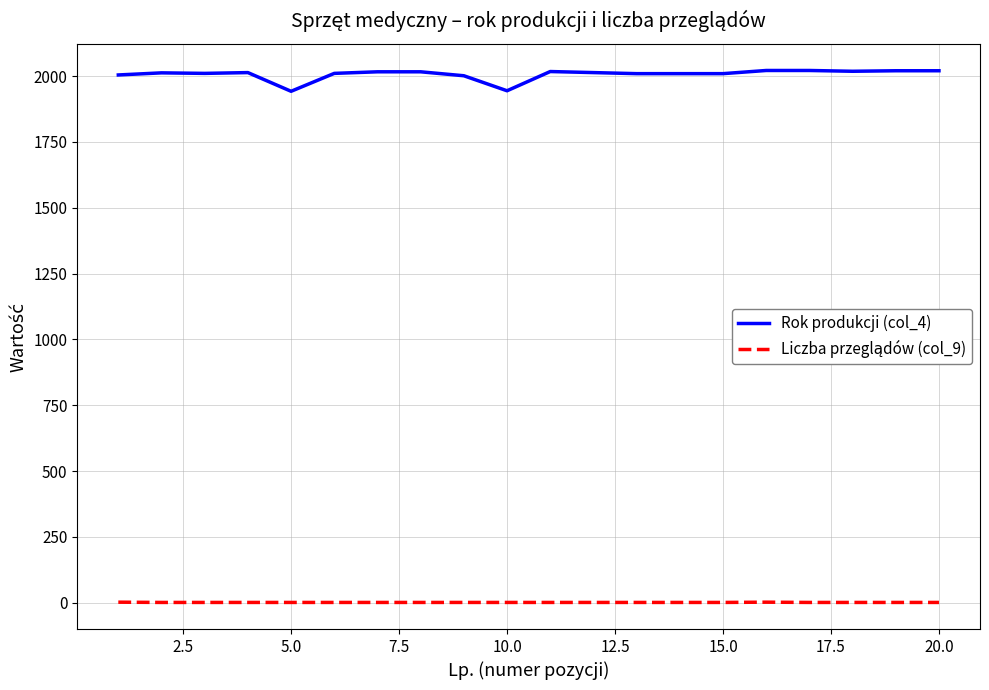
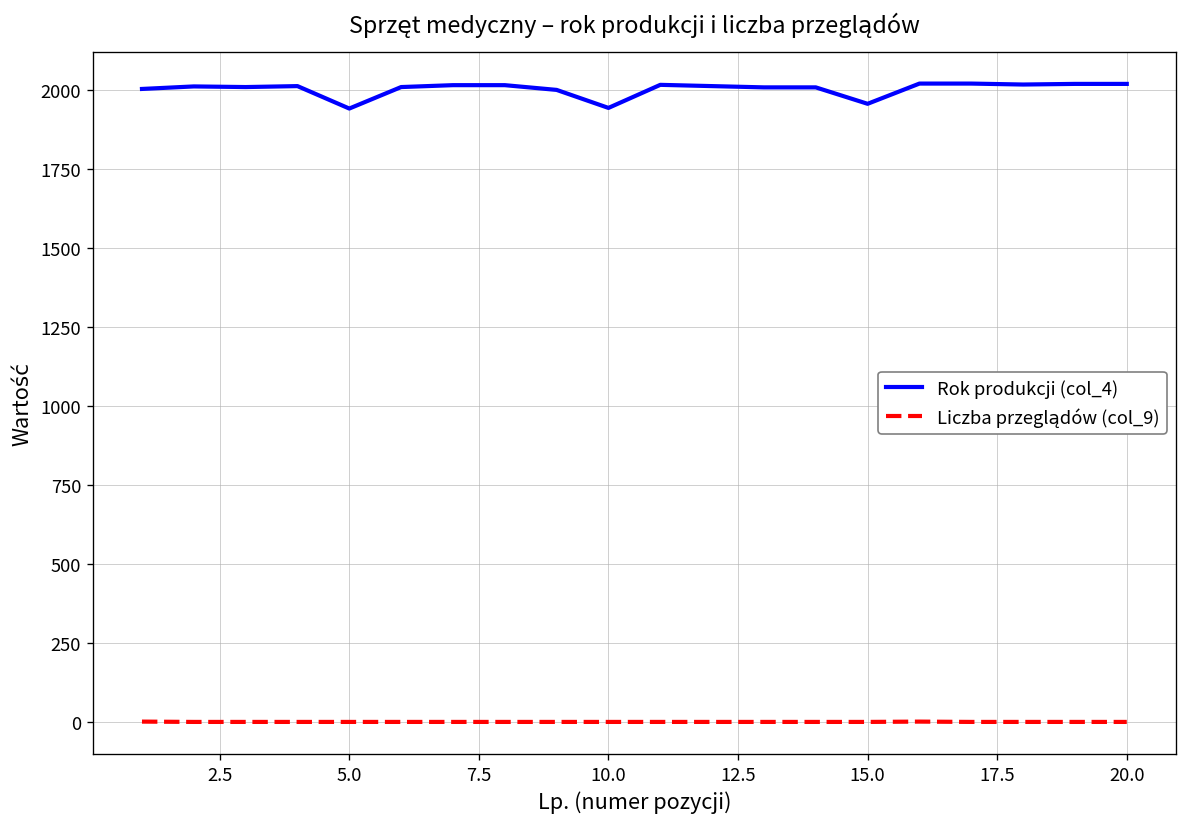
Rok produkcji (col_4), 15.0: 2010 -> 1960
